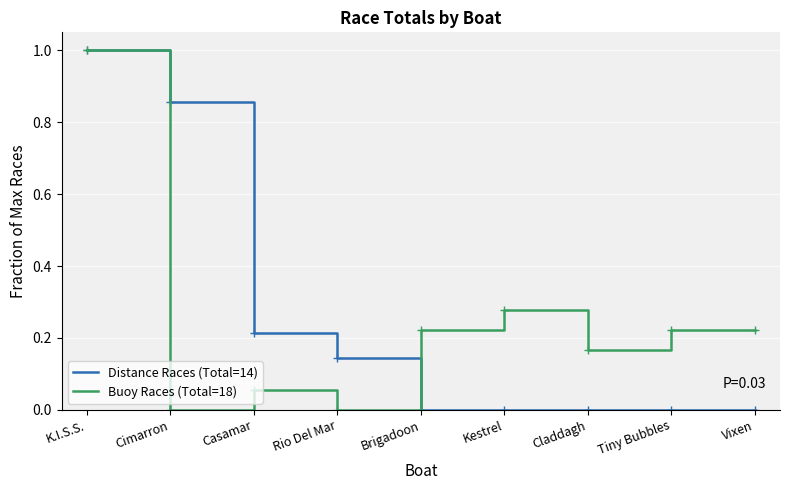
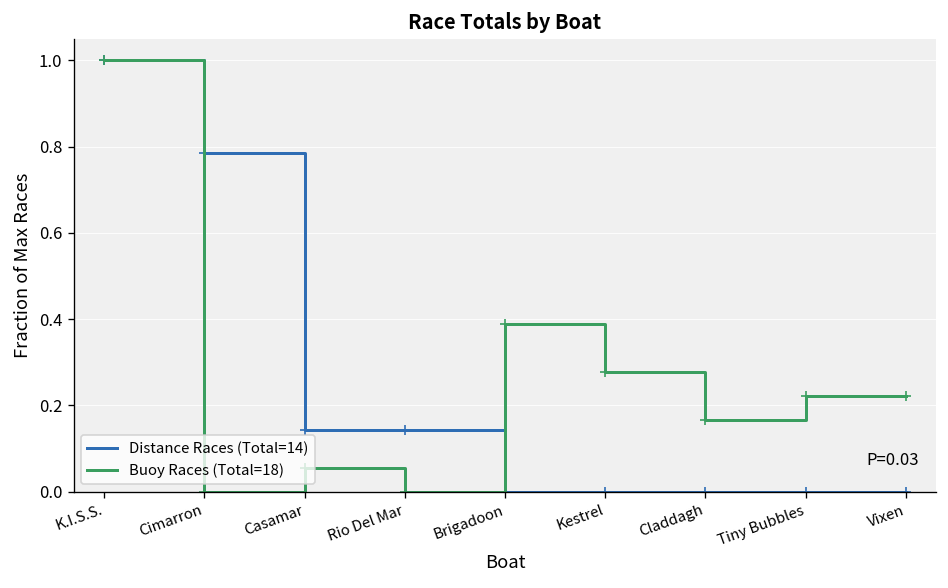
Distance Races (Total=14), Cimarron: 0.86 -> 0.79
Distance Races (Total=14), Casamar: 0.21 -> 0.14
Buoy Races (Total=18), Brigadoon: 0.22 -> 0.39
